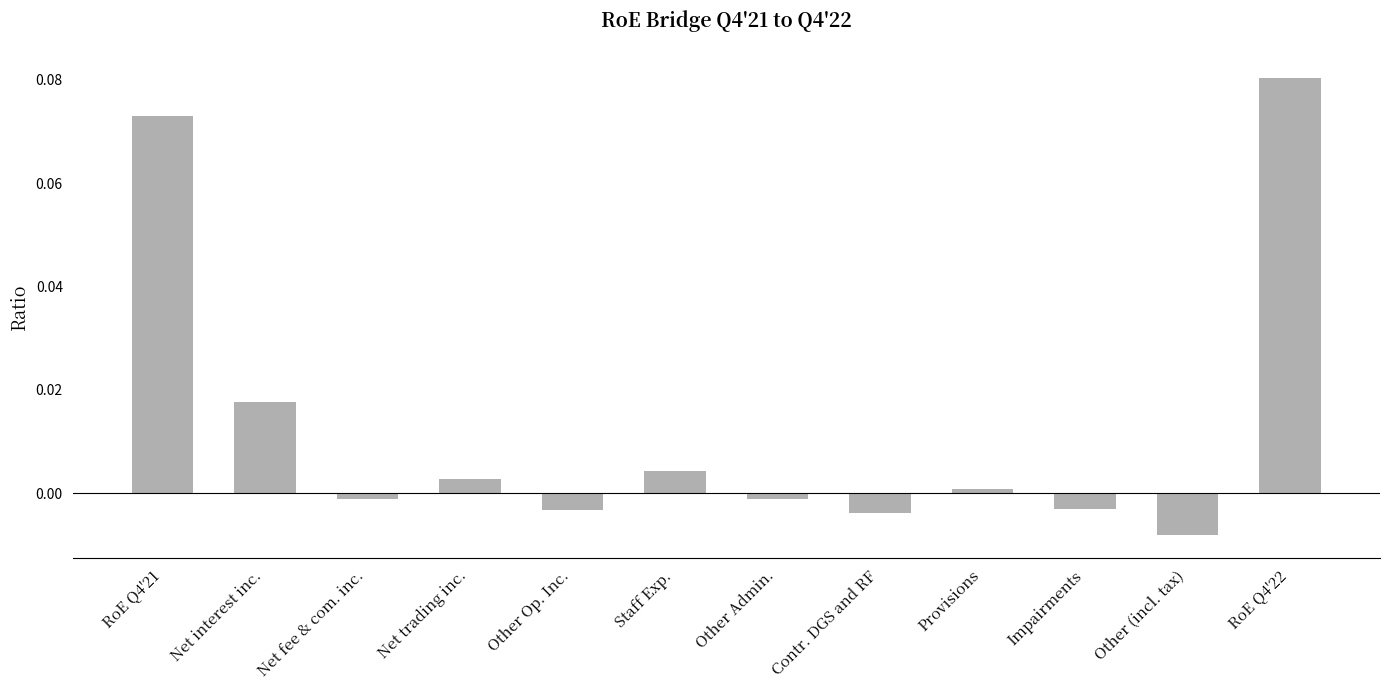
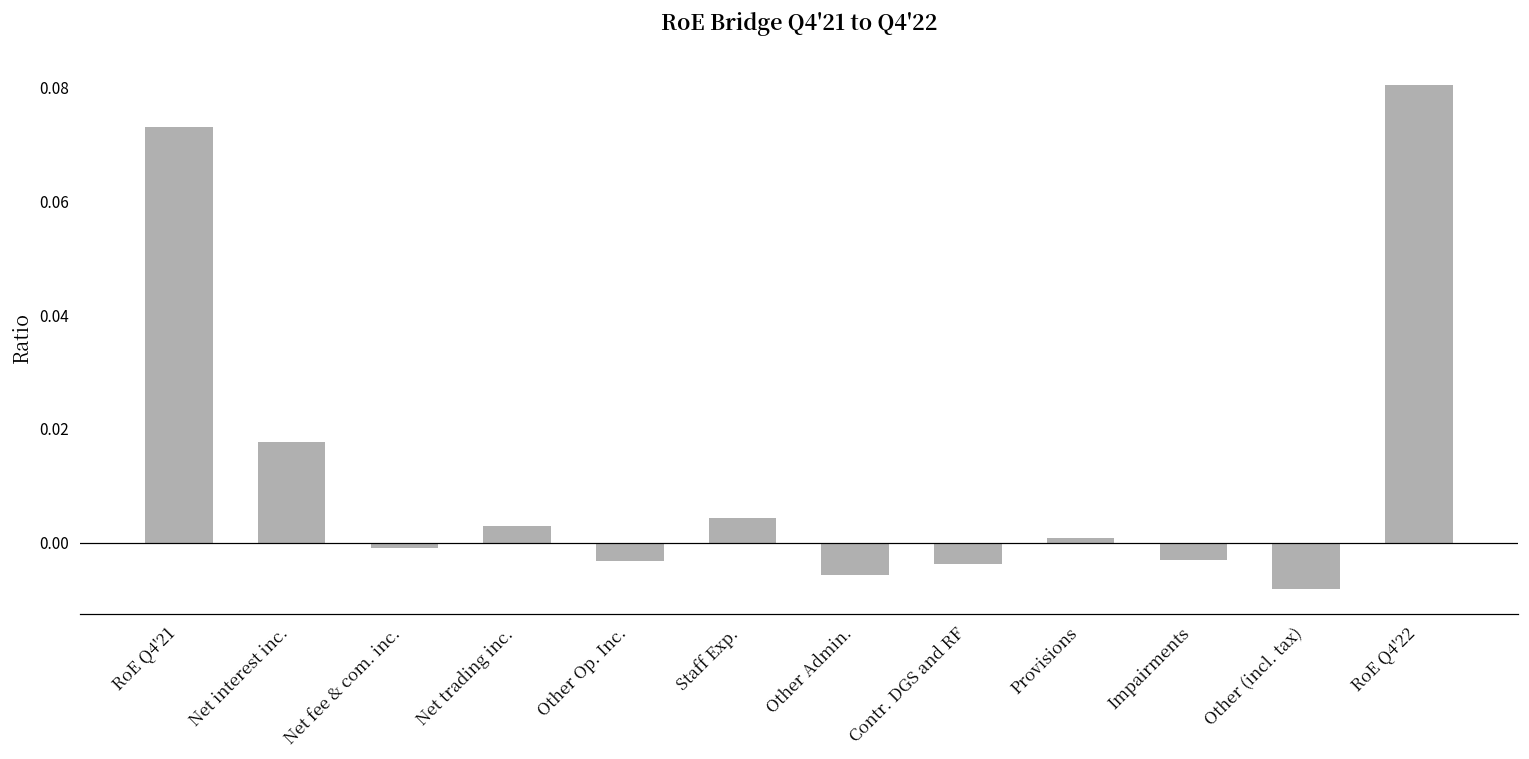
Other Admin.: -0.001 -> -0.006
